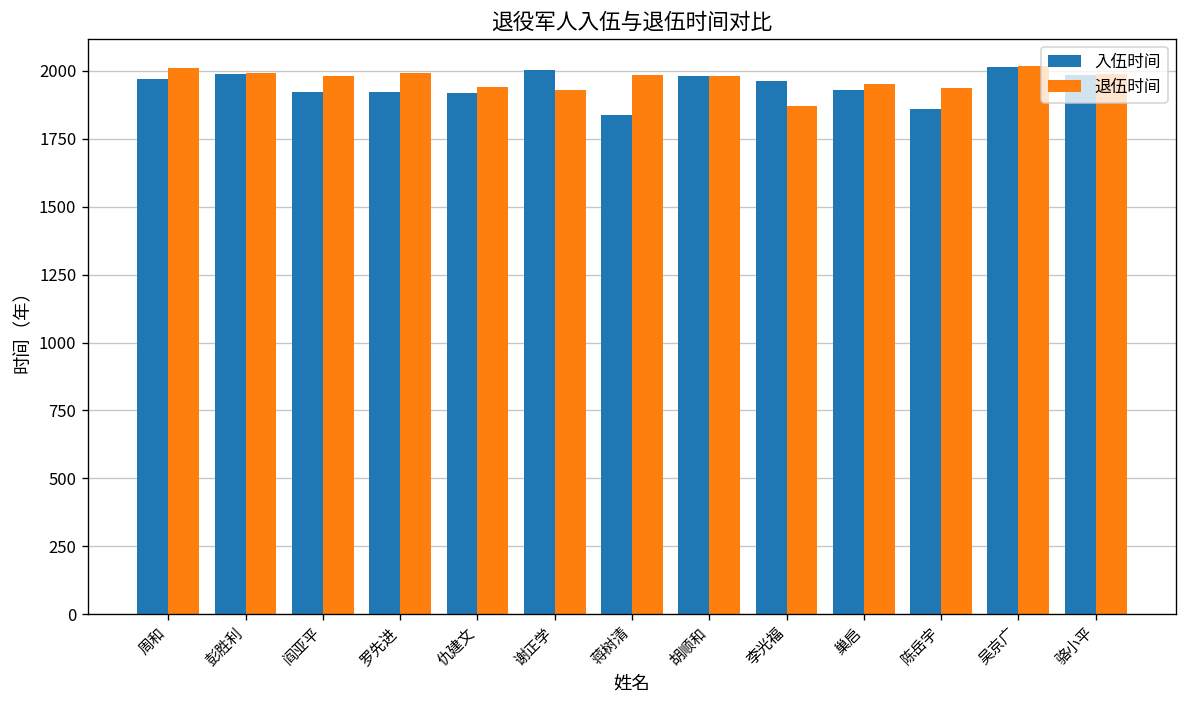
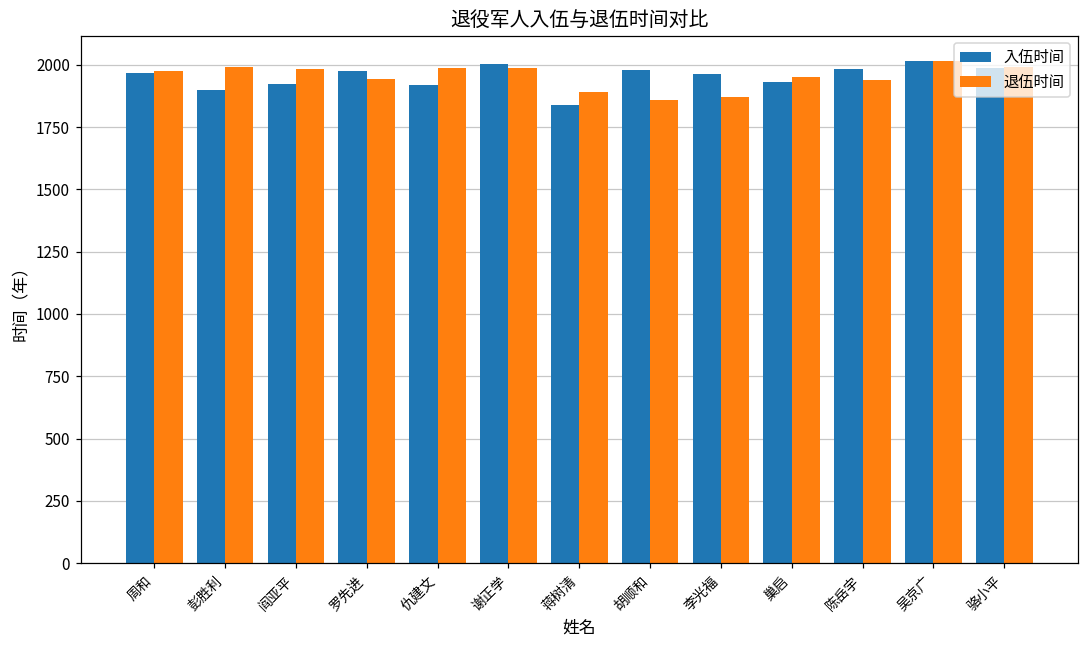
退伍时间, 周和: 2010 -> 1980
入伍时间, 彭胜利: 1990 -> 1900
入伍时间, 罗先进: 1920 -> 1980
退伍时间, 罗先进: 1990 -> 1940
退伍时间, 仇建文: 1940 -> 1990
退伍时间, 谢正学: 1930 -> 1990
退伍时间, 蒋树清: 1980 -> 1890
退伍时间, 胡顺和: 1980 -> 1860
入伍时间, 陈岳宇: 1860 -> 1980
